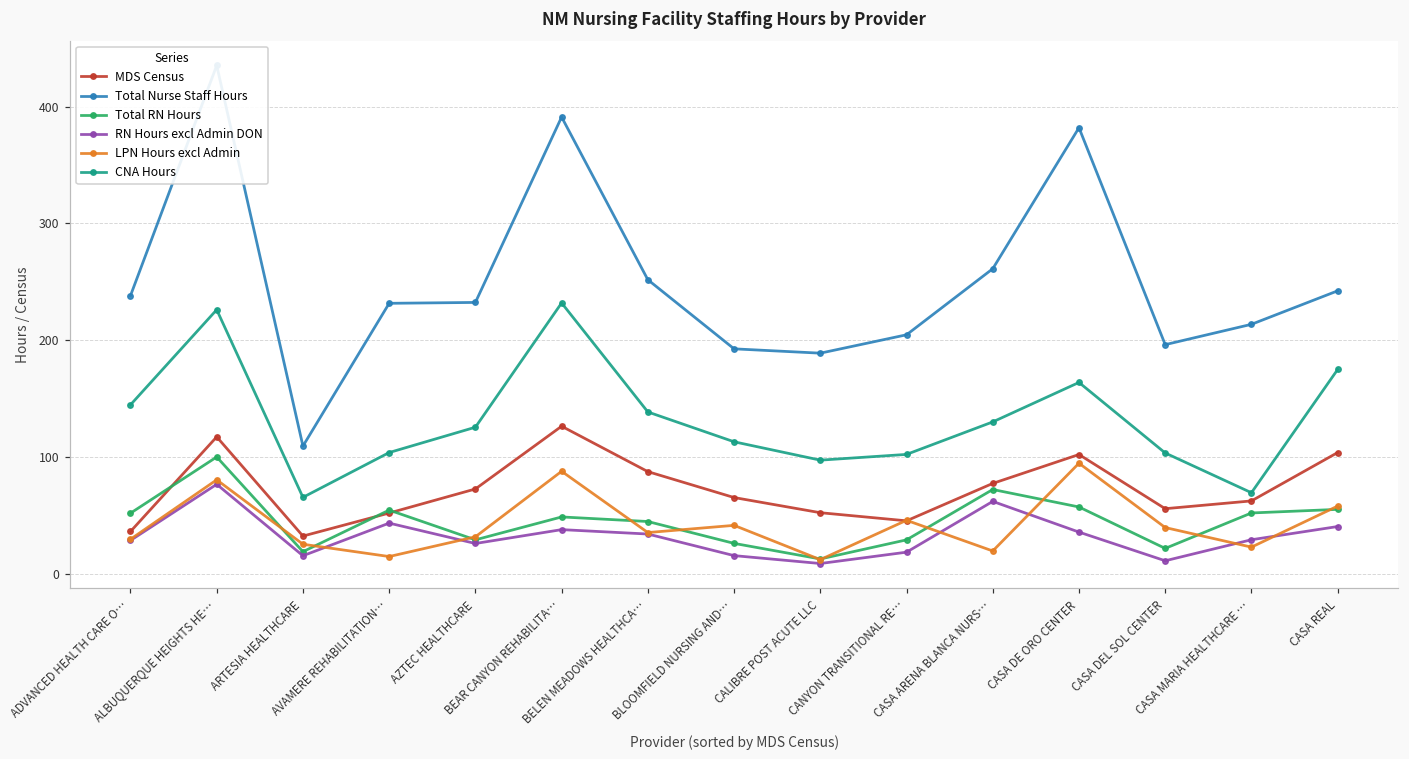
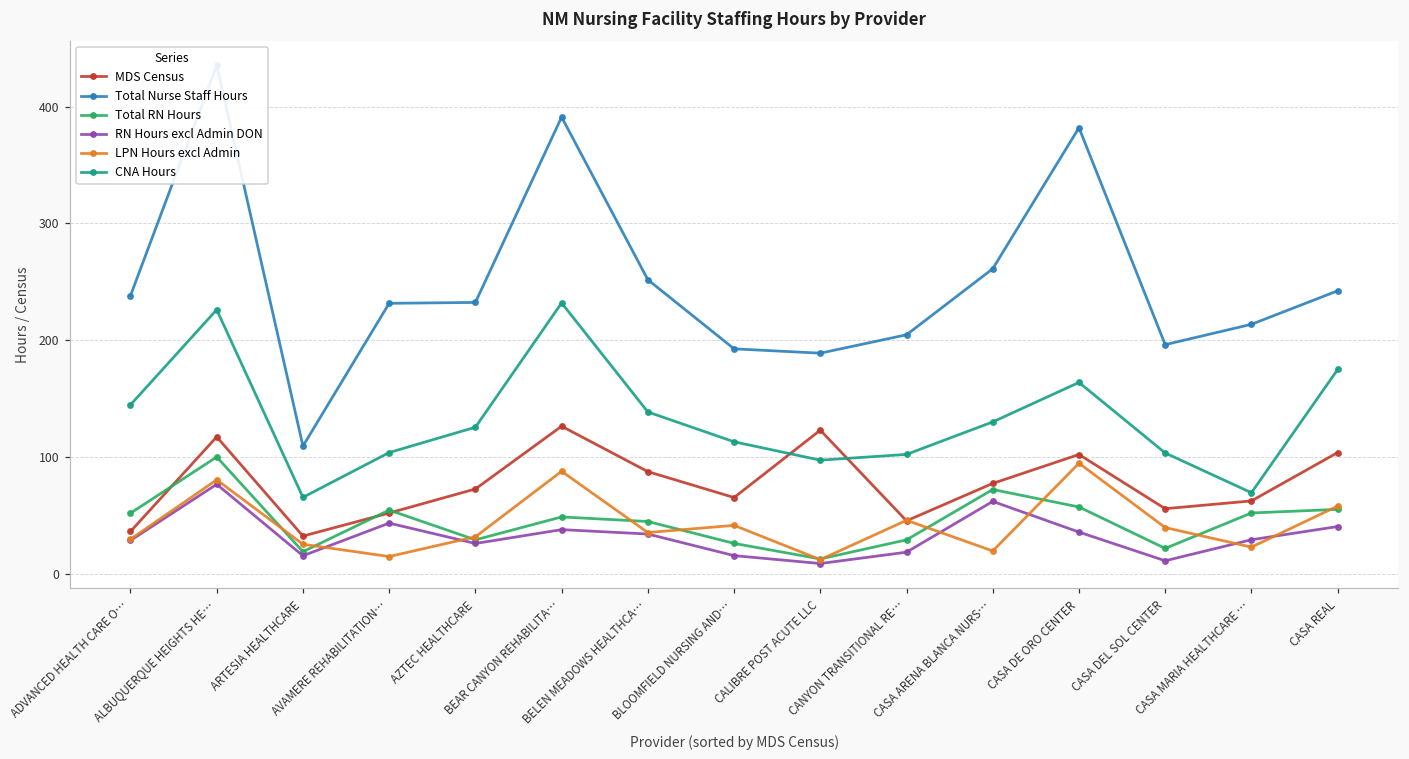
MDS Census, CALIBRE POST ACUTE LLC: 52 -> 123
